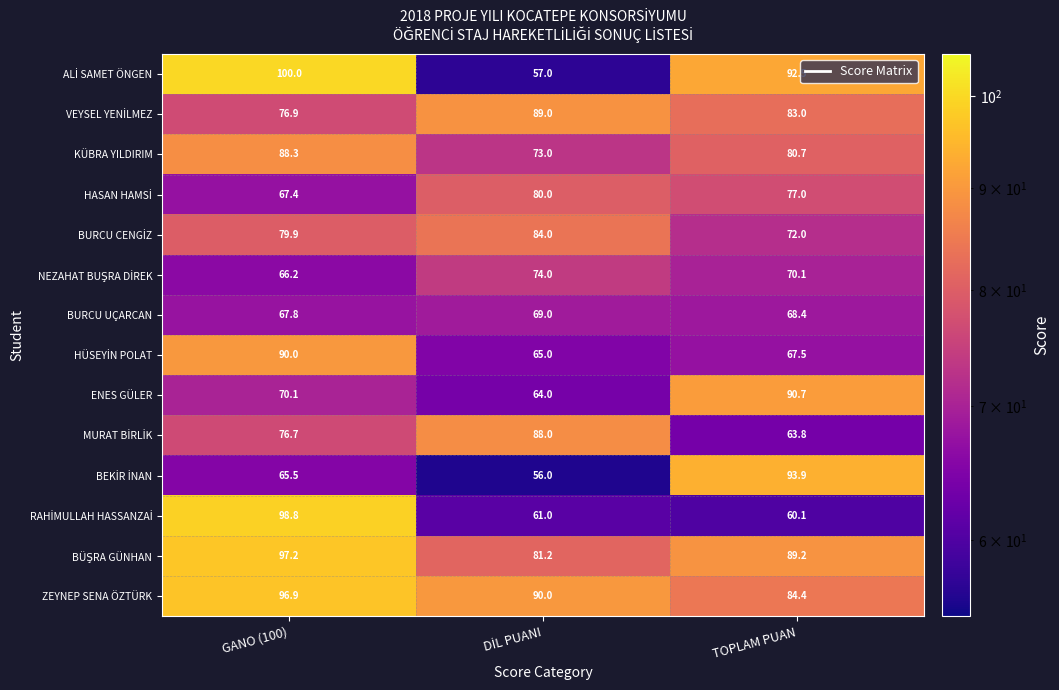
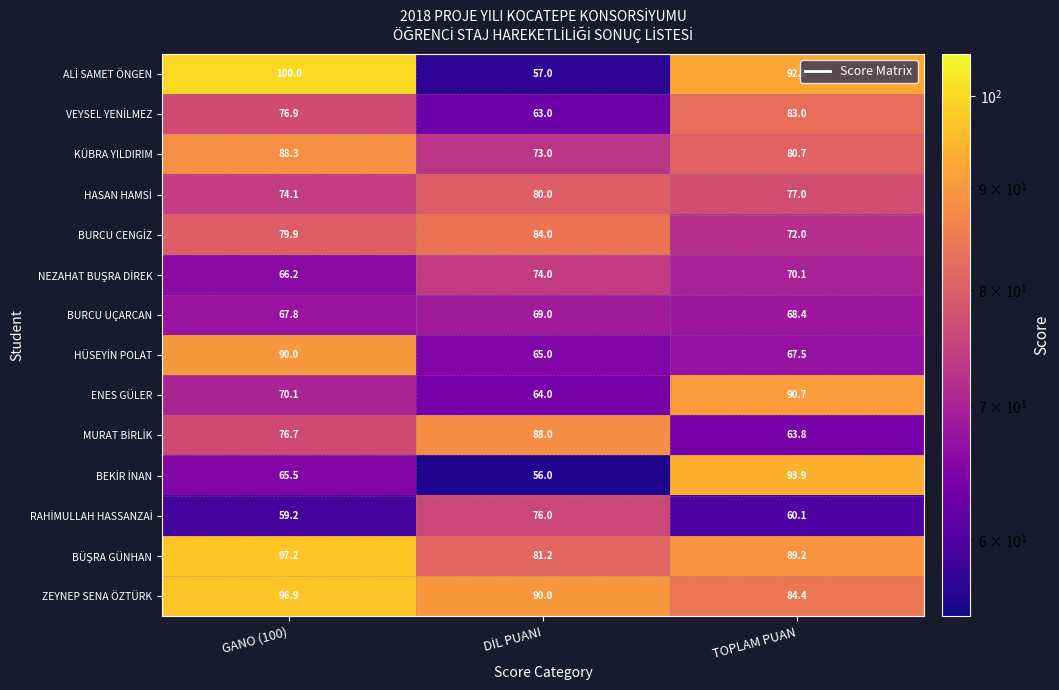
VEYSEL YENİLMEZ, DİL PUANI: 89.0 -> 63.0
HASAN HAMSİ, GANO (100): 67.4 -> 74.1
RAHİMULLAH HASSANZAİ, GANO (100): 98.8 -> 59.2
RAHİMULLAH HASSANZAİ, DİL PUANI: 61.0 -> 76.0
